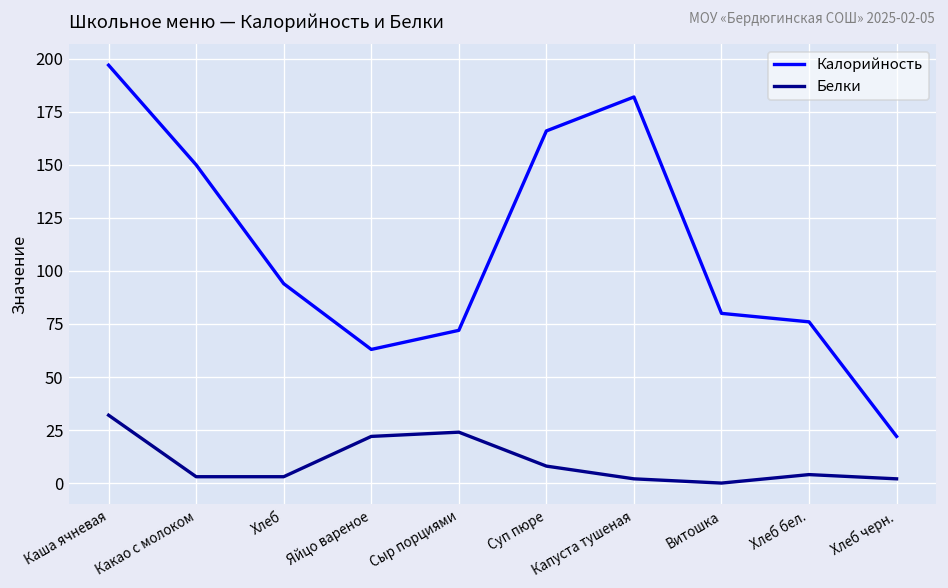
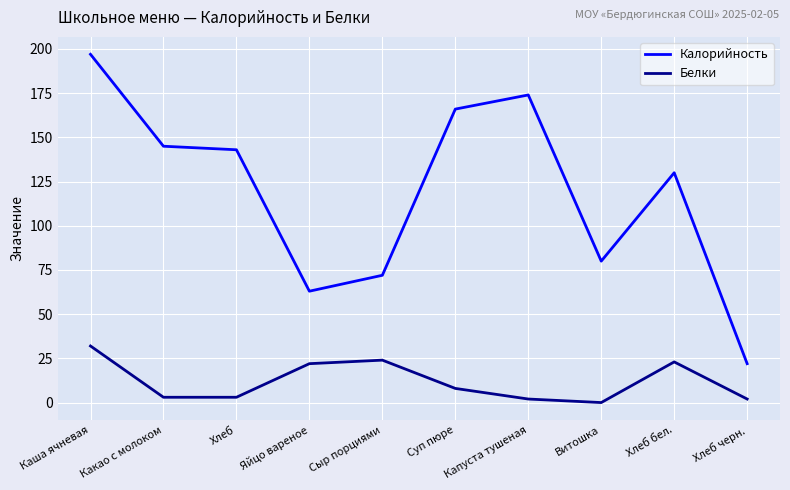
Калорийность, Какао с молоком: 150 -> 145
Калорийность, Хлеб: 94 -> 143
Калорийность, Капуста тушеная: 182 -> 174
Калорийность, Хлеб бел.: 76 -> 130
Белки, Хлеб бел.: 4 -> 23
